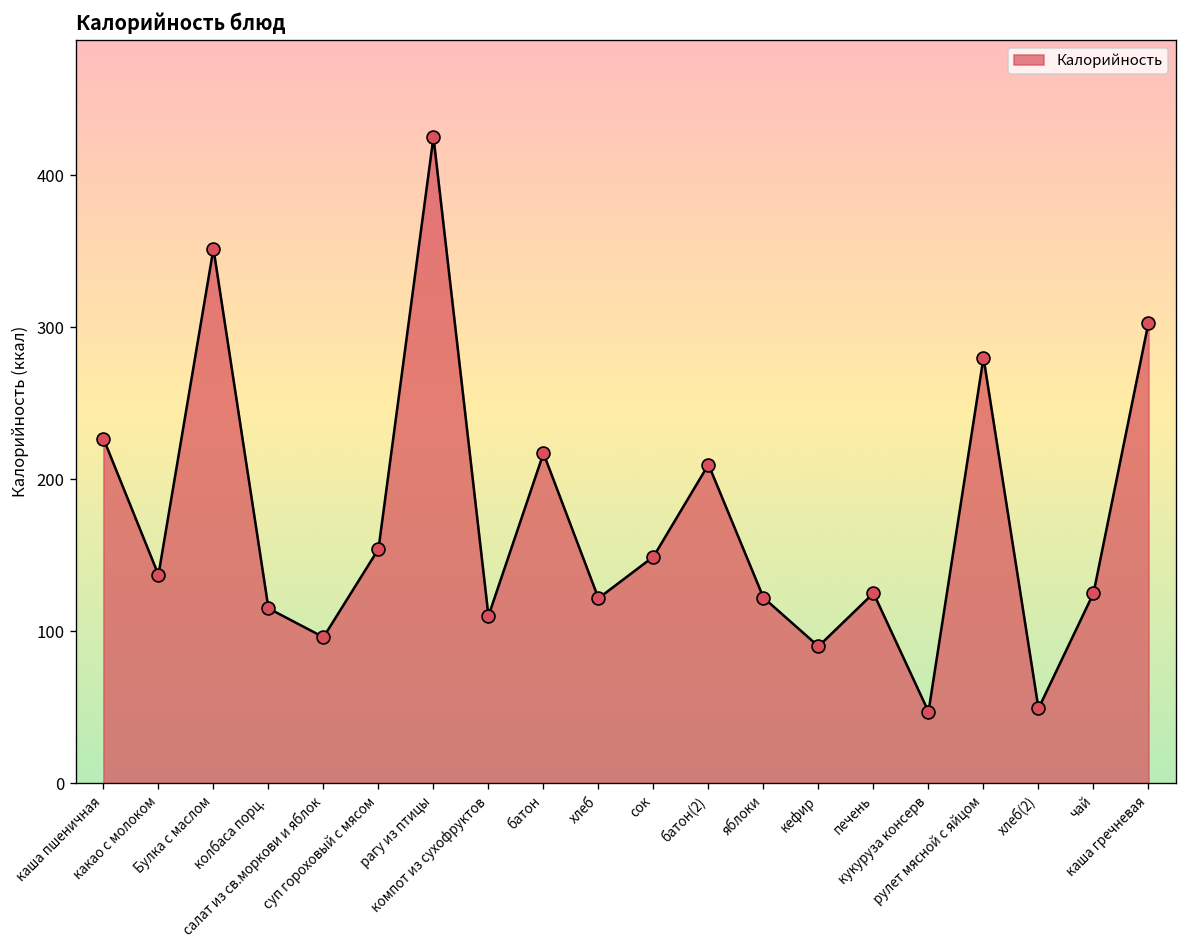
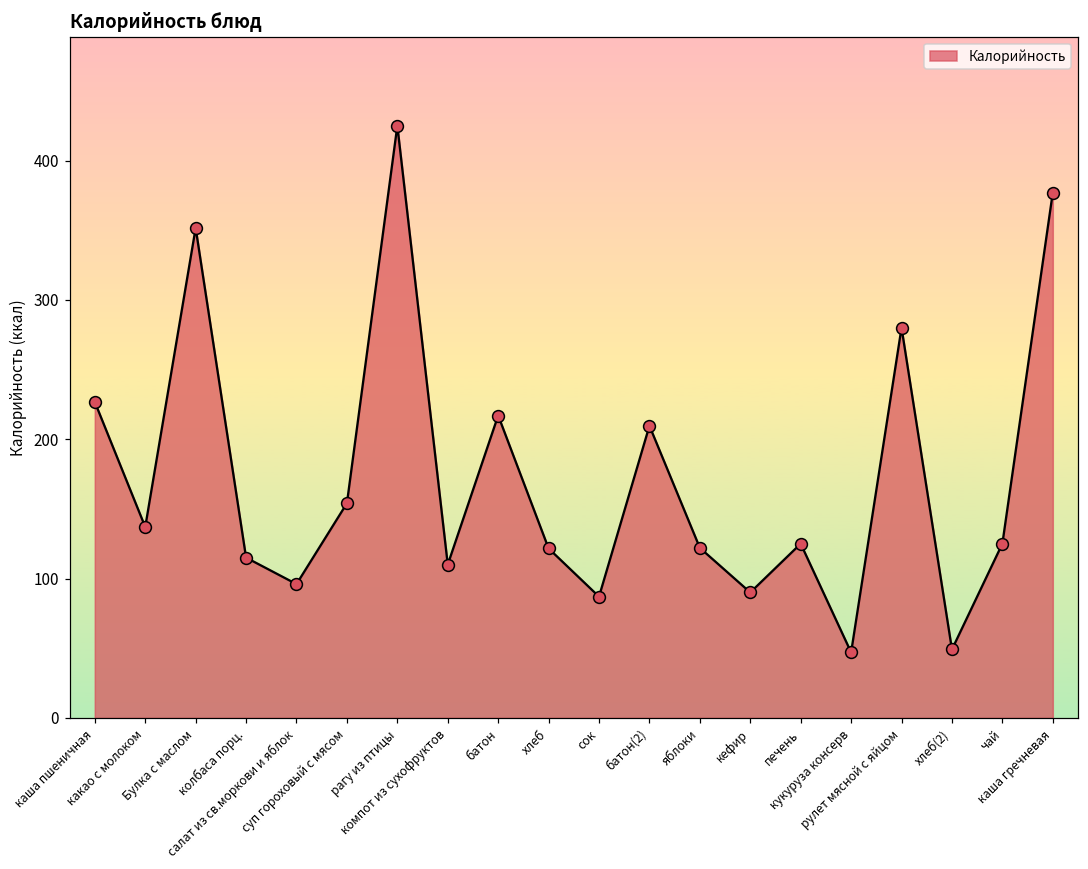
сок: 149 -> 87
каша гречневая: 303 -> 377
